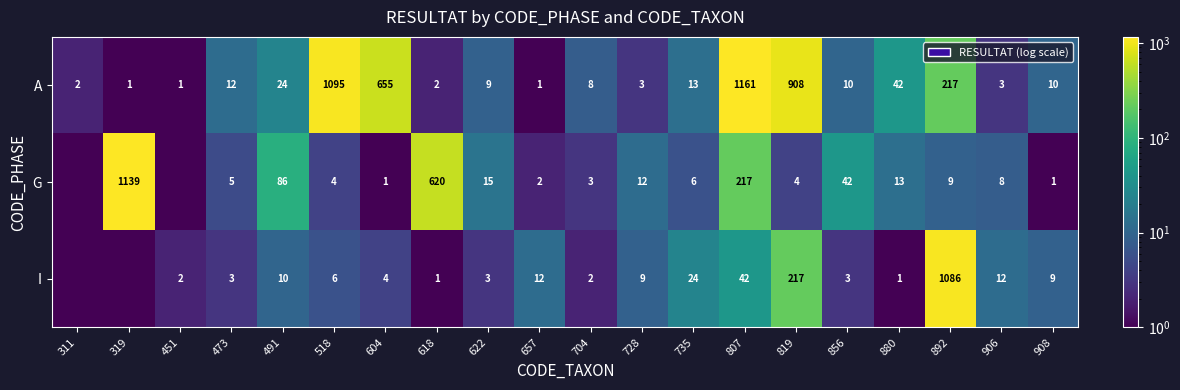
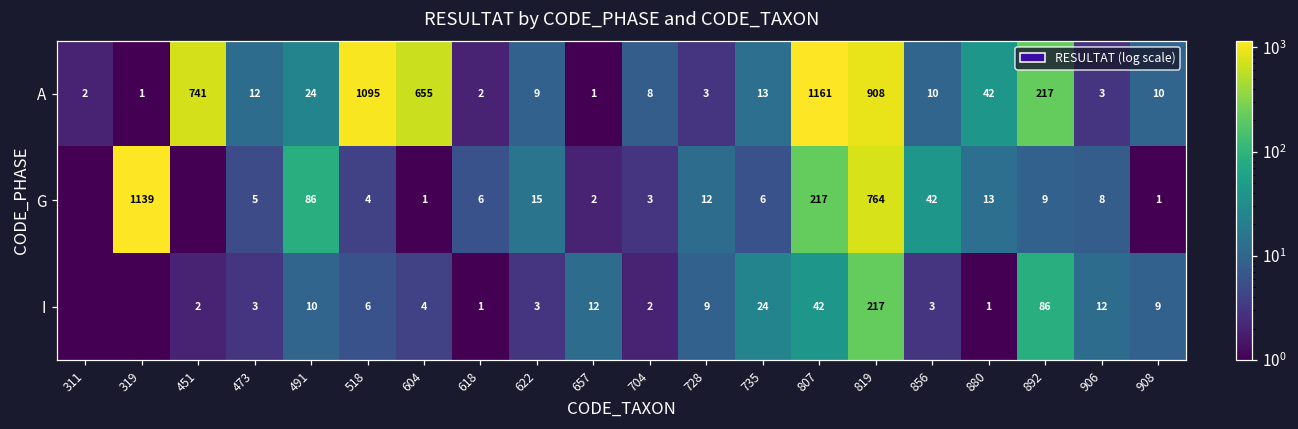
A, 451: 1 -> 741
G, 618: 620 -> 6
G, 819: 4 -> 764
I, 892: 1086 -> 86
